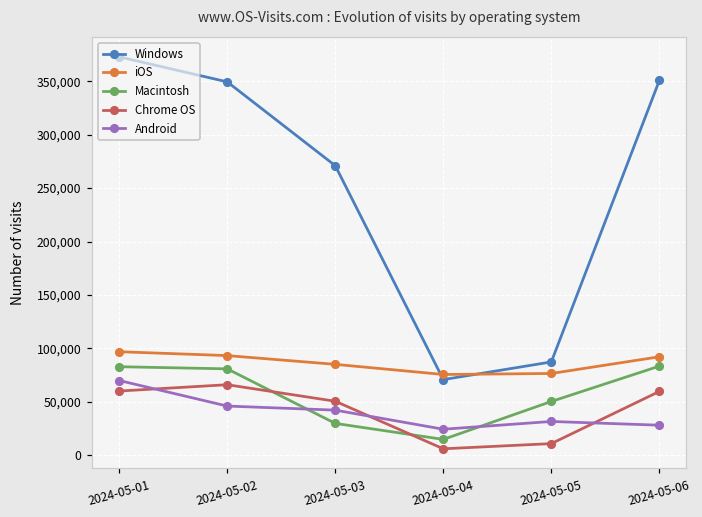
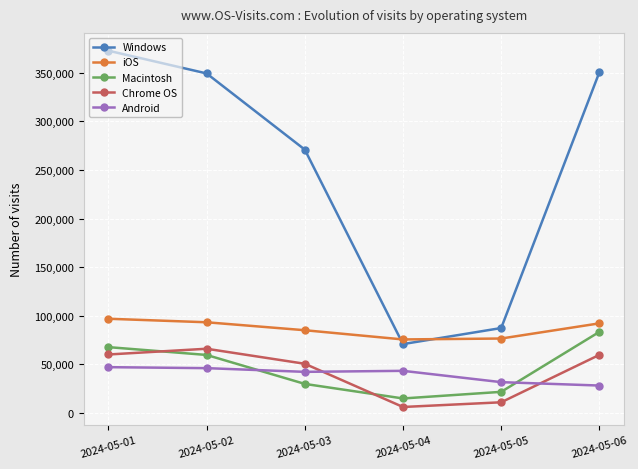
Macintosh, 2024-05-01: 80,000 -> 70,000
Android, 2024-05-01: 70,000 -> 50,000
Macintosh, 2024-05-02: 80,000 -> 60,000
Android, 2024-05-04: 20,000 -> 40,000
Macintosh, 2024-05-05: 50,000 -> 20,000
